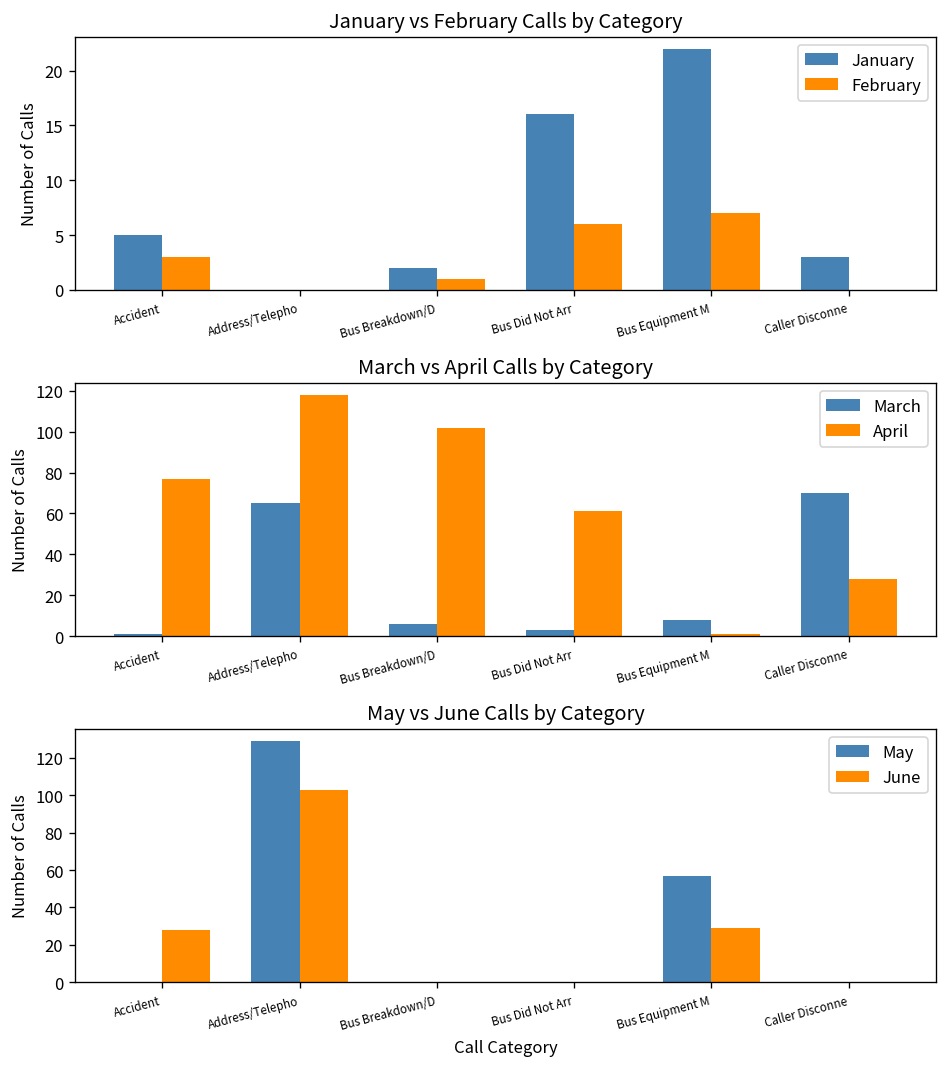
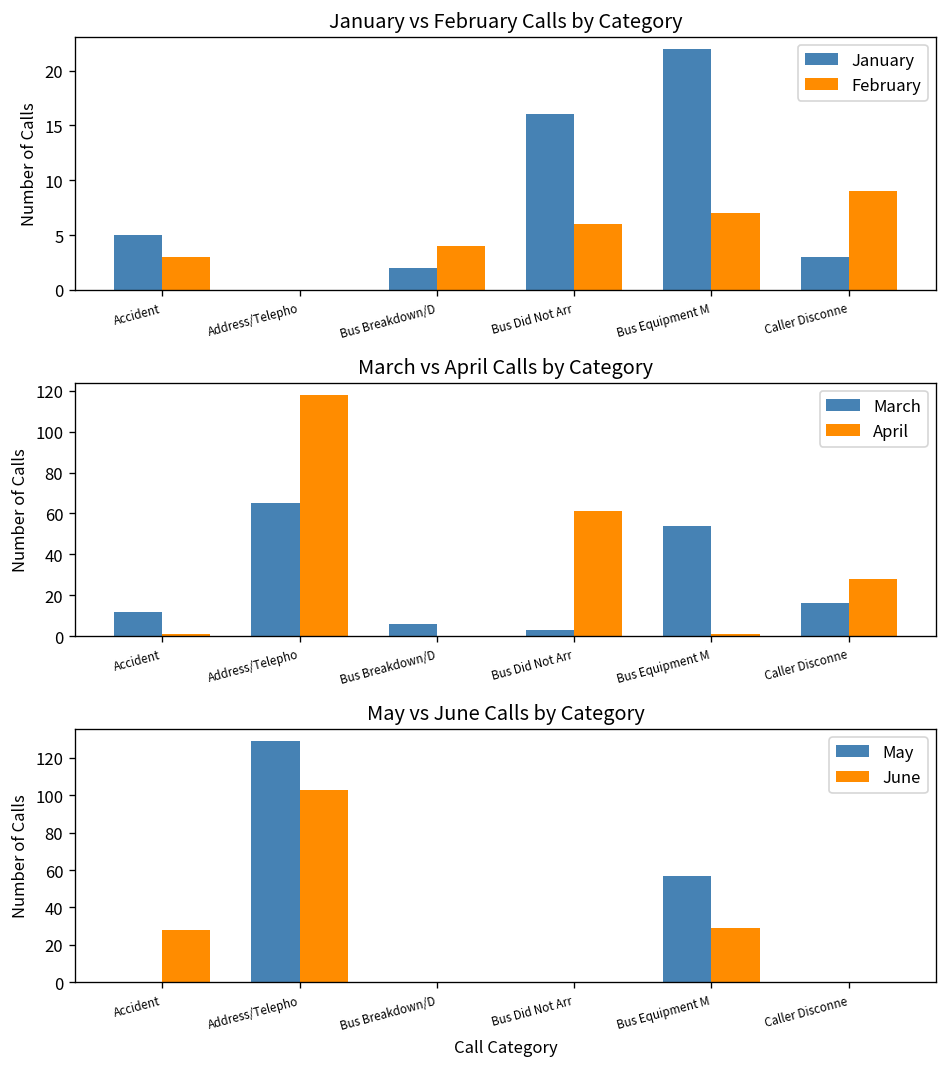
January vs February Calls by Category, February, Bus Breakdown/D: 1 -> 4
January vs February Calls by Category, February, Caller Disconne: 0 -> 9
March vs April Calls by Category, March, Accident: 1 -> 12
March vs April Calls by Category, April, Accident: 77 -> 1
March vs April Calls by Category, April, Bus Breakdown/D: 102 -> 0
March vs April Calls by Category, March, Bus Equipment M: 8 -> 54
March vs April Calls by Category, March, Caller Disconne: 70 -> 16
